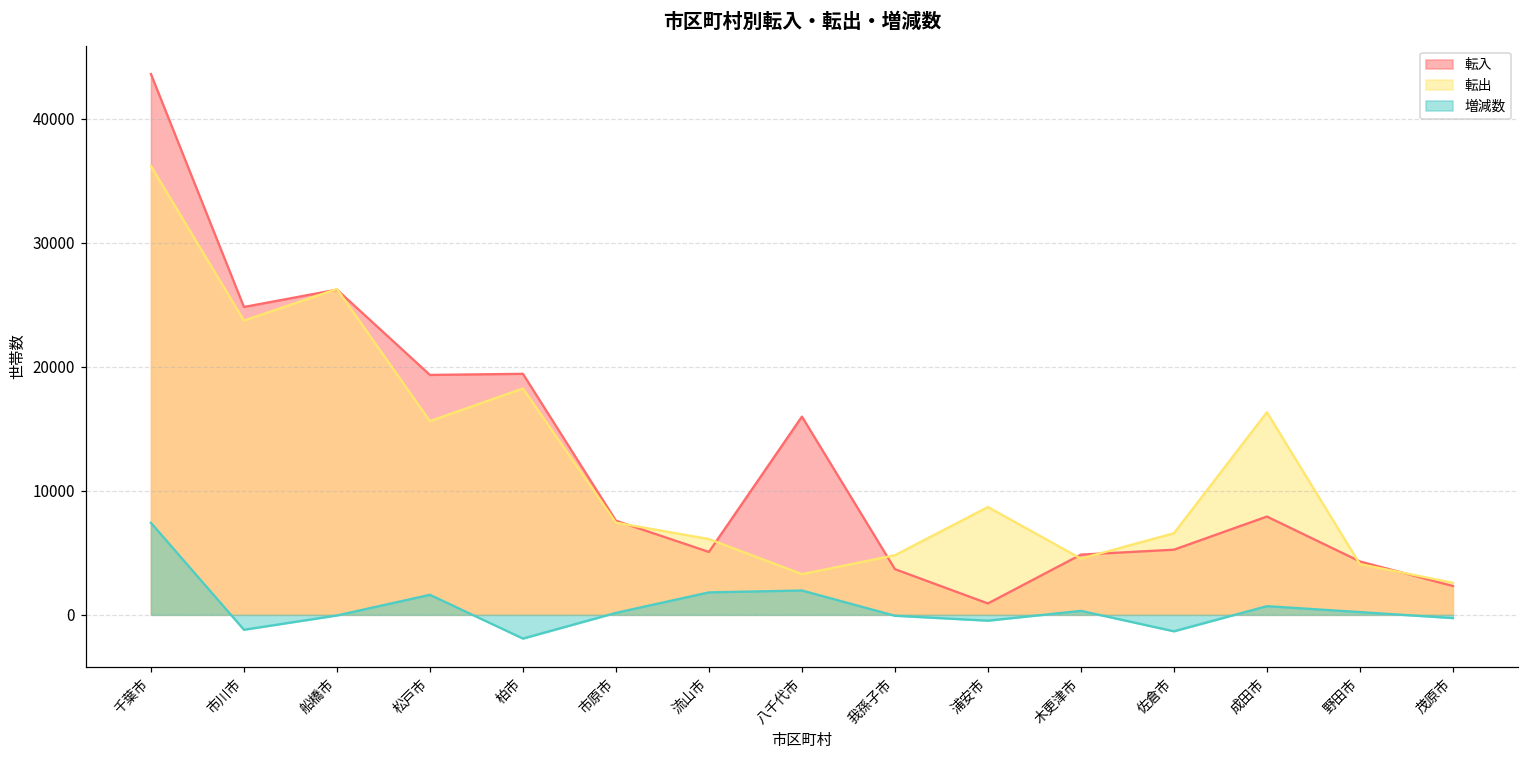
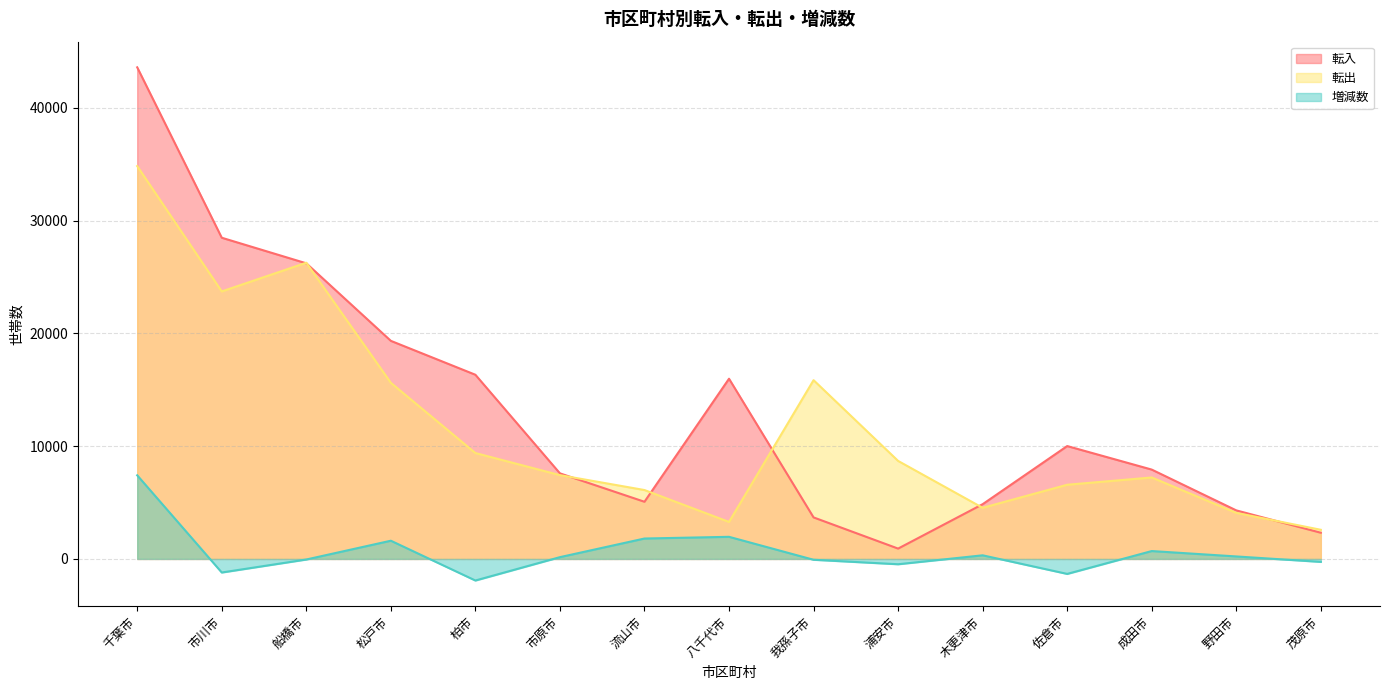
転出, 千葉市: 36200 -> 34800
転入, 市川市: 24800 -> 28500
転入, 柏市: 19400 -> 16300
転出, 柏市: 18200 -> 9400
転出, 我孫子市: 4800 -> 15900
転入, 佐倉市: 5300 -> 10000
転出, 成田市: 16300 -> 7200
